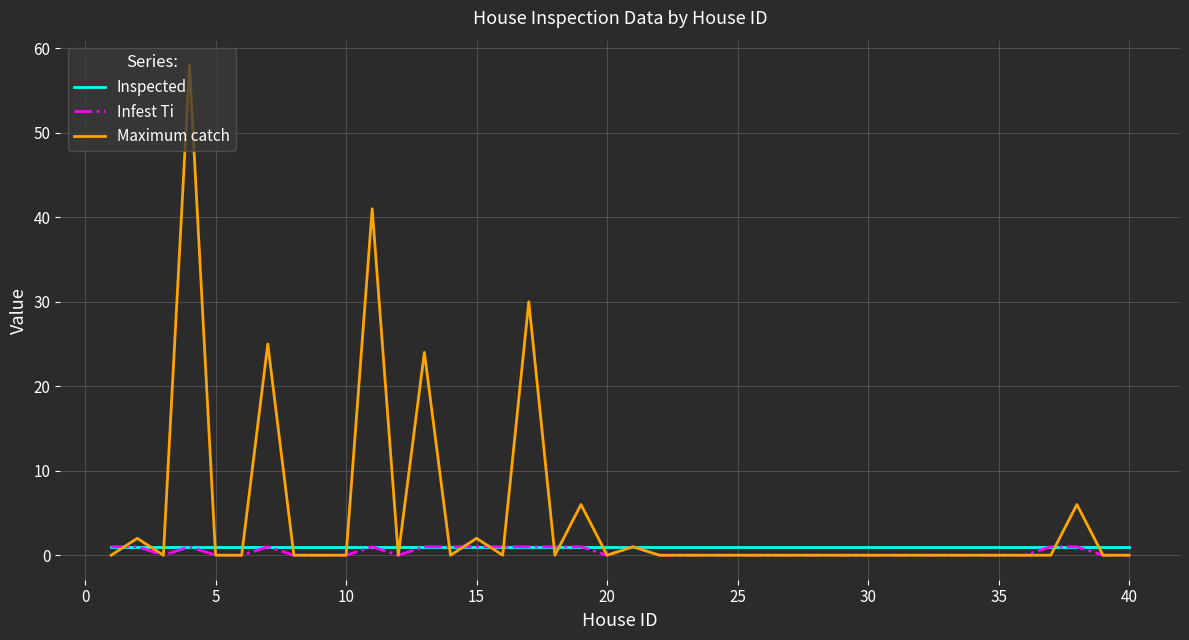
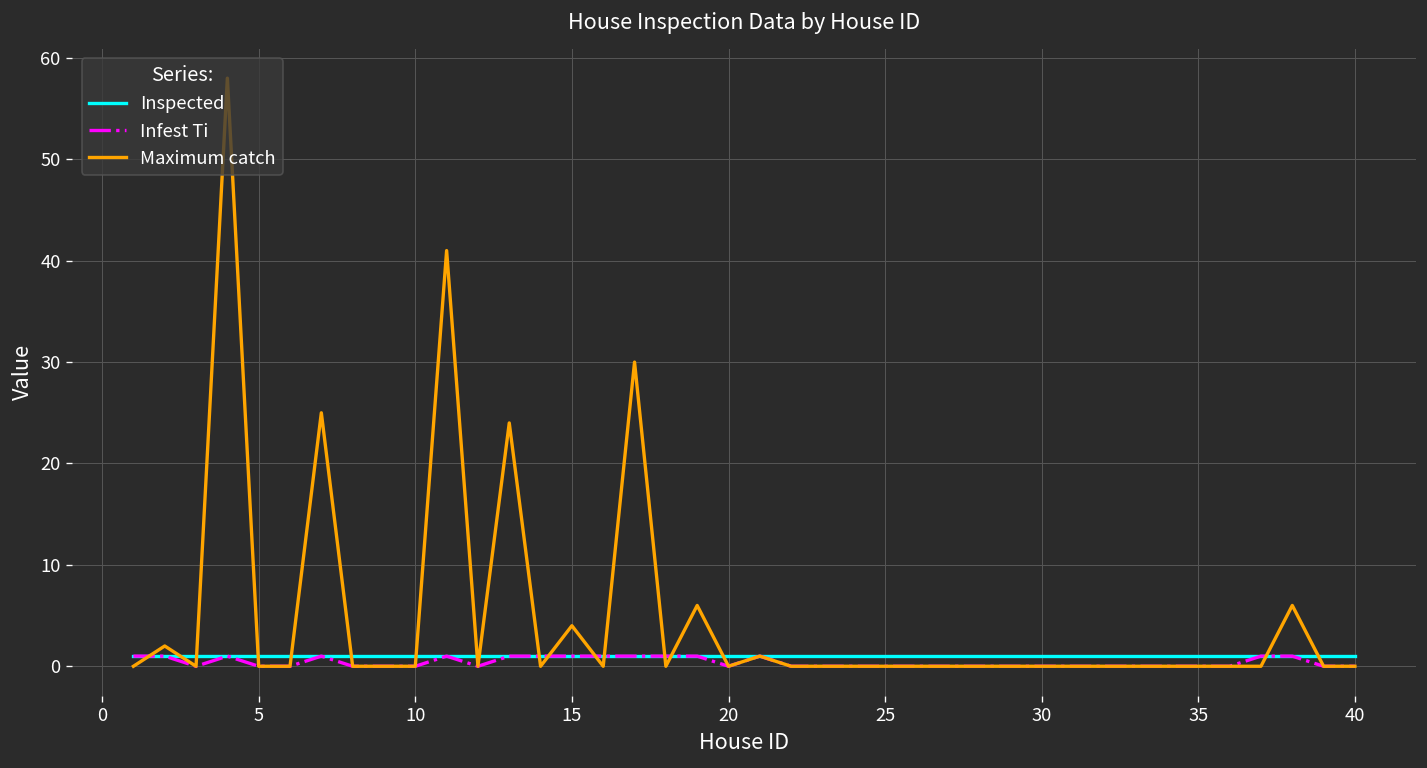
Maximum catch, 15: 2 -> 4
